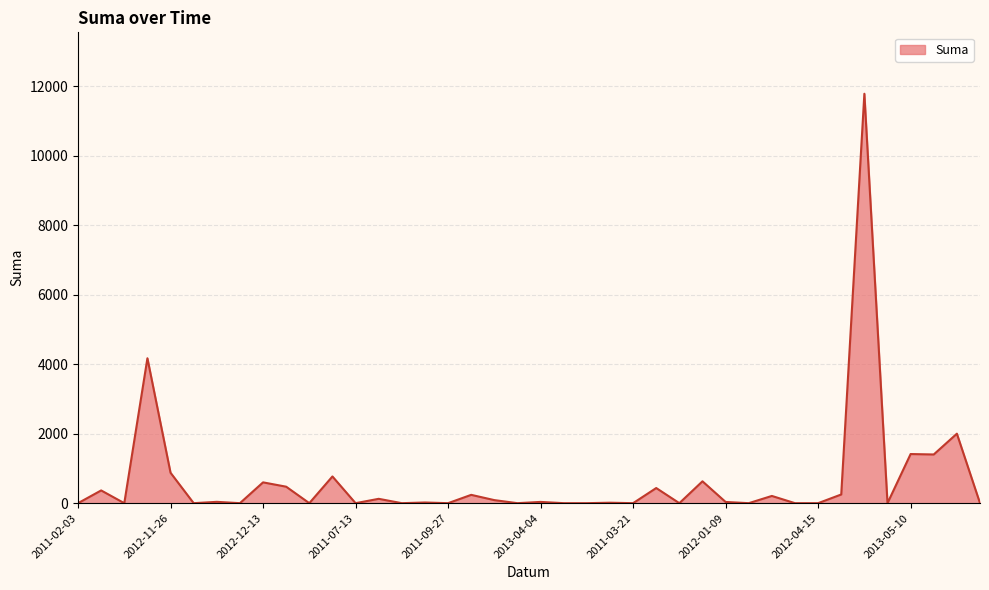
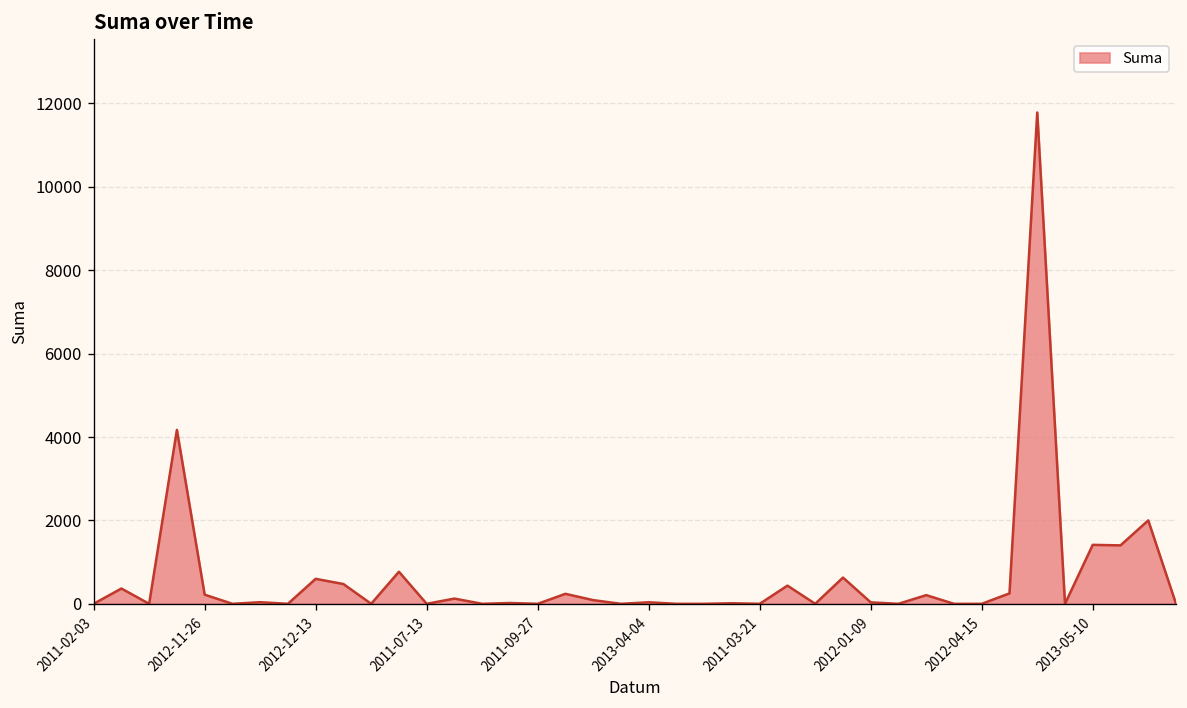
2012-11-26: 900 -> 200
